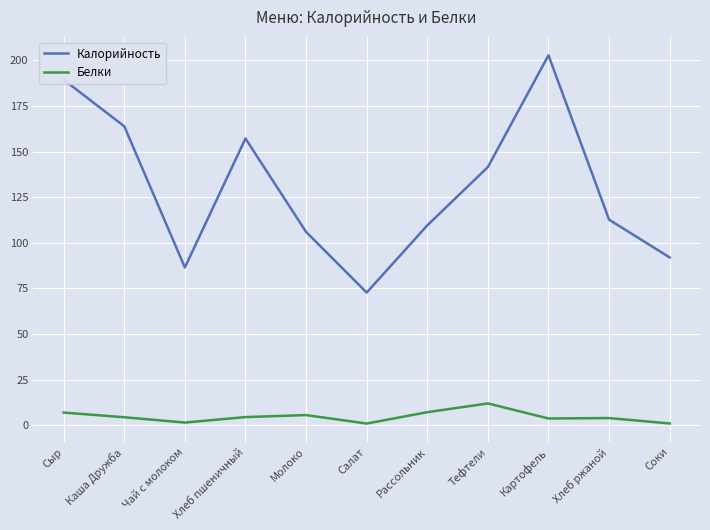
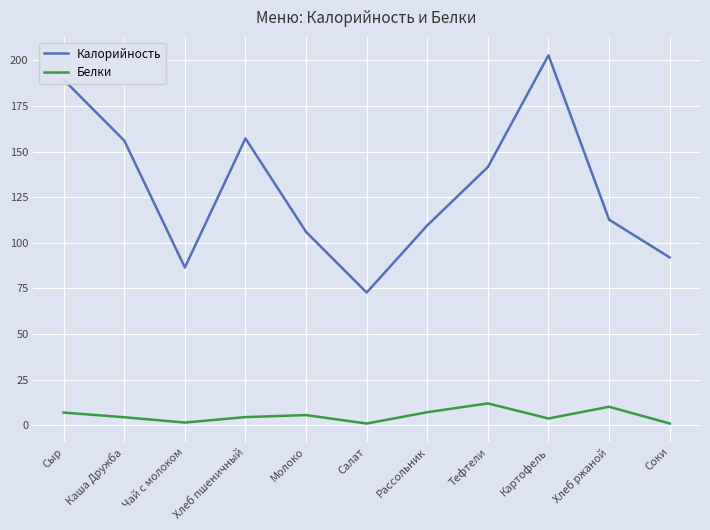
Калорийность, Каша Дружба: 164 -> 156
Белки, Хлеб ржаной: 4 -> 10
